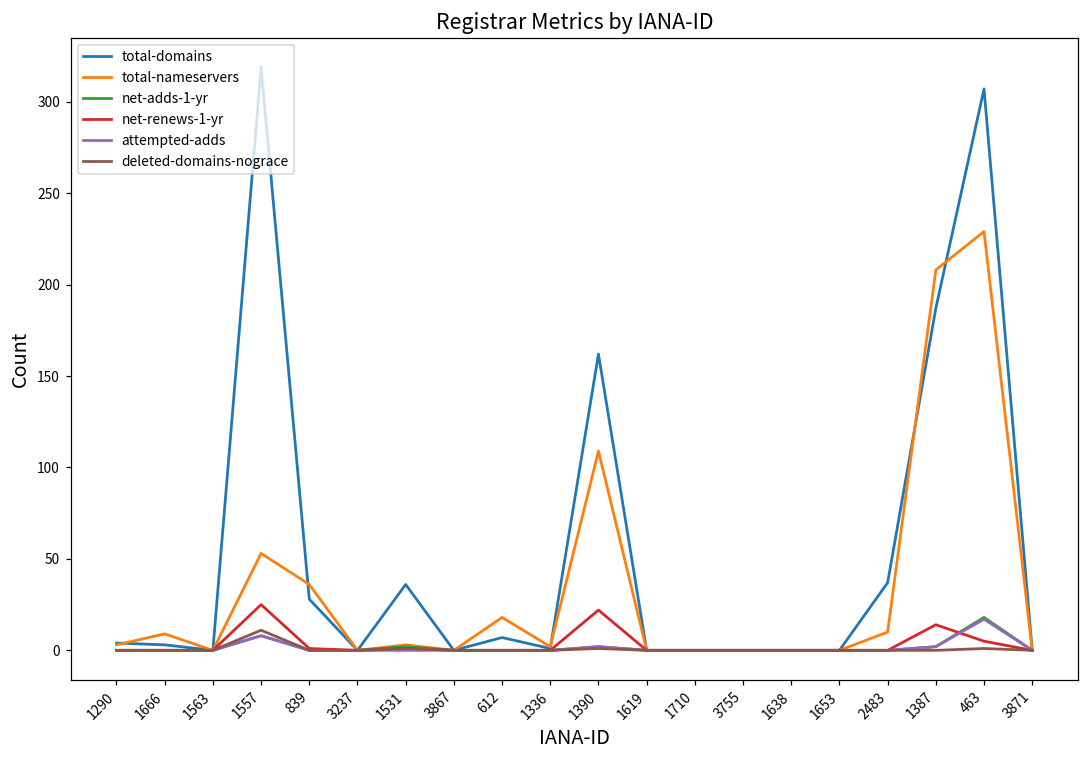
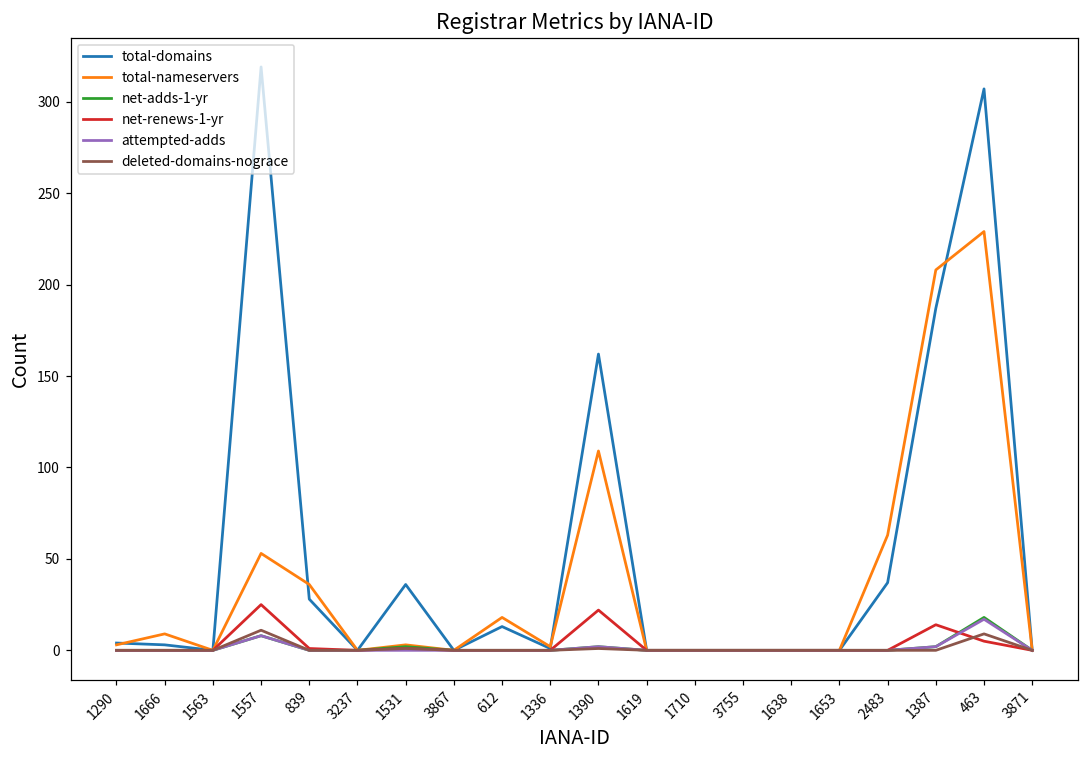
total-domains, 612: 7 -> 13
total-nameservers, 2483: 10 -> 63
deleted-domains-nograce, 463: 1 -> 9
